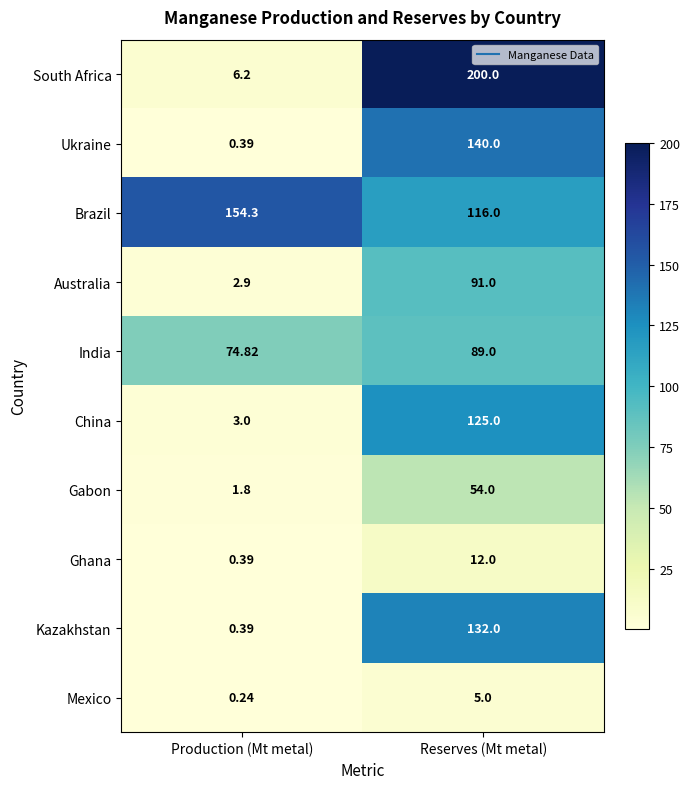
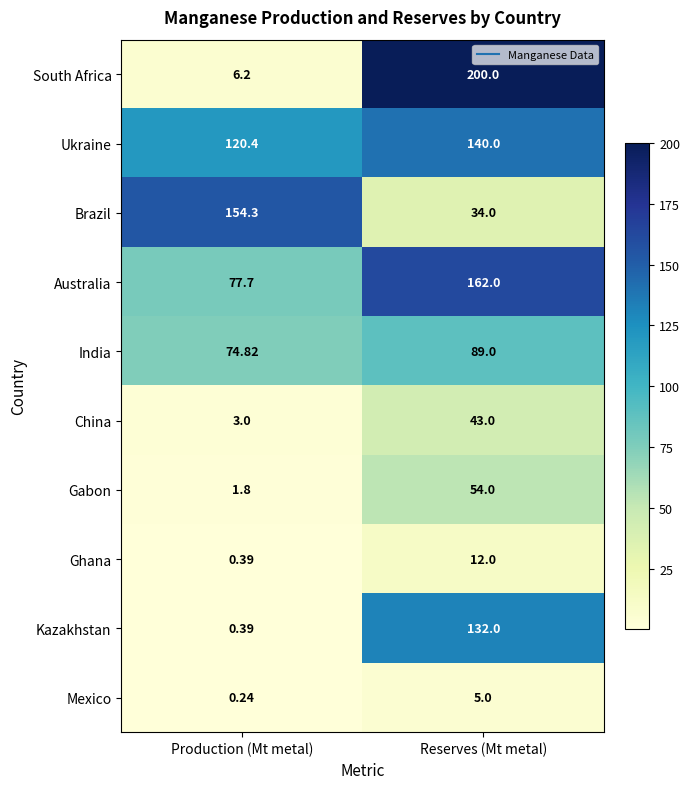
Ukraine, Production (Mt metal): 0.39 -> 120.4
Brazil, Reserves (Mt metal): 116.0 -> 34.0
Australia, Production (Mt metal): 2.9 -> 77.7
Australia, Reserves (Mt metal): 91.0 -> 162.0
China, Reserves (Mt metal): 125.0 -> 43.0
